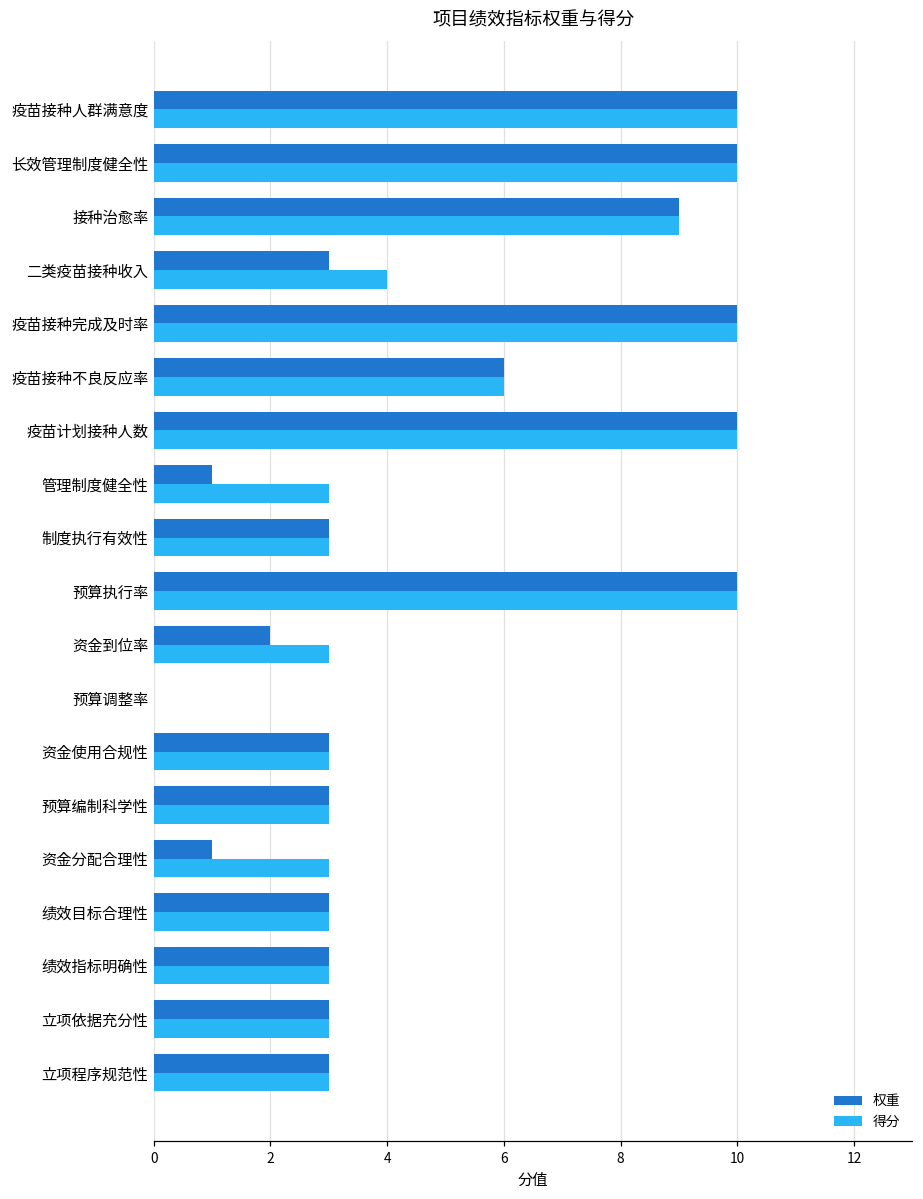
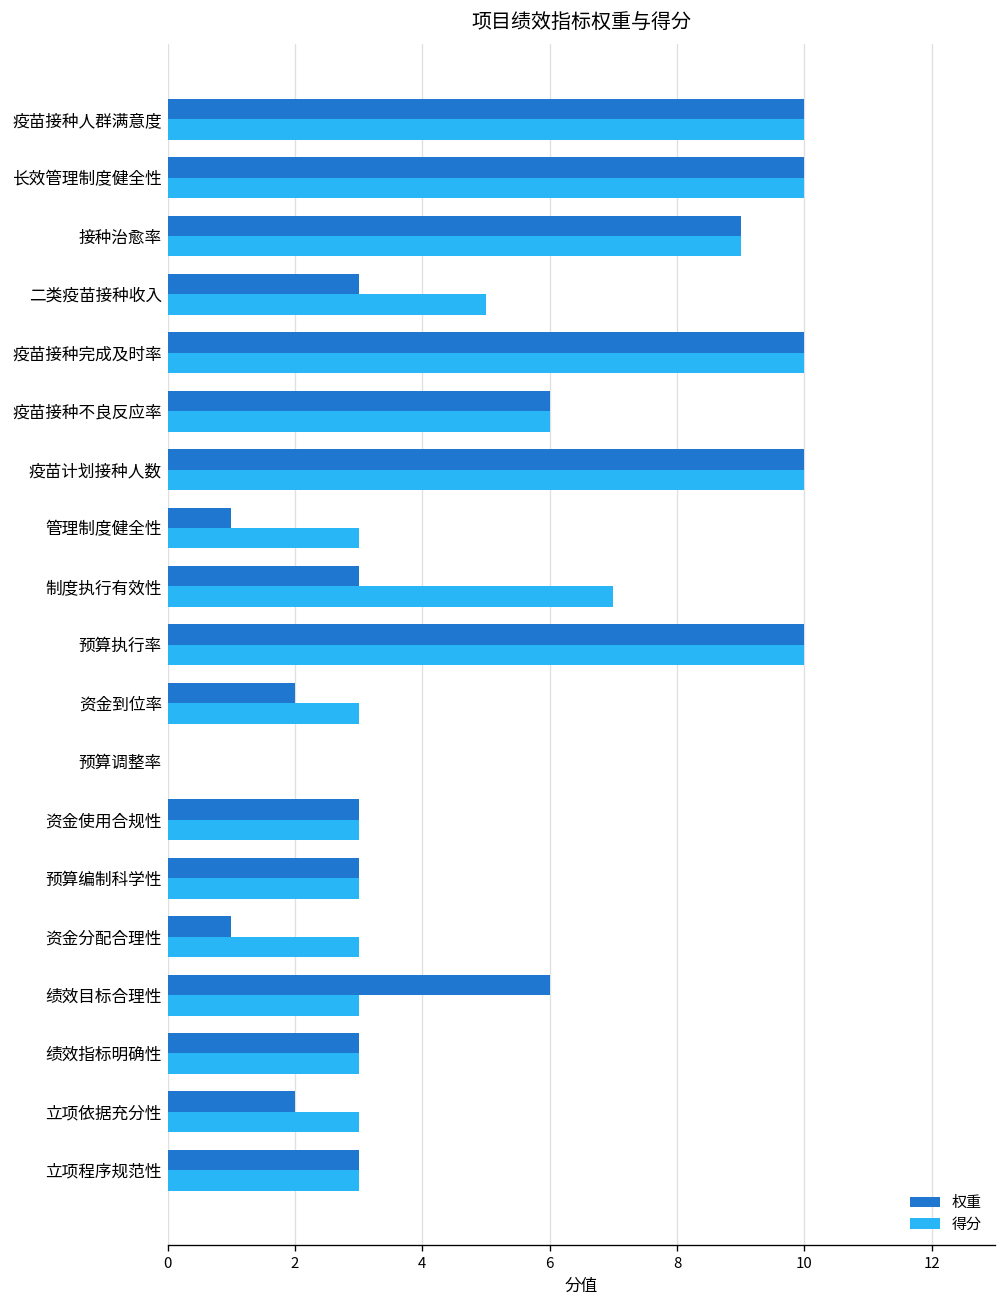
得分, 二类疫苗接种收入: 4 -> 5
得分, 制度执行有效性: 3 -> 7
权重, 绩效目标合理性: 3 -> 6
权重, 立项依据充分性: 3 -> 2
